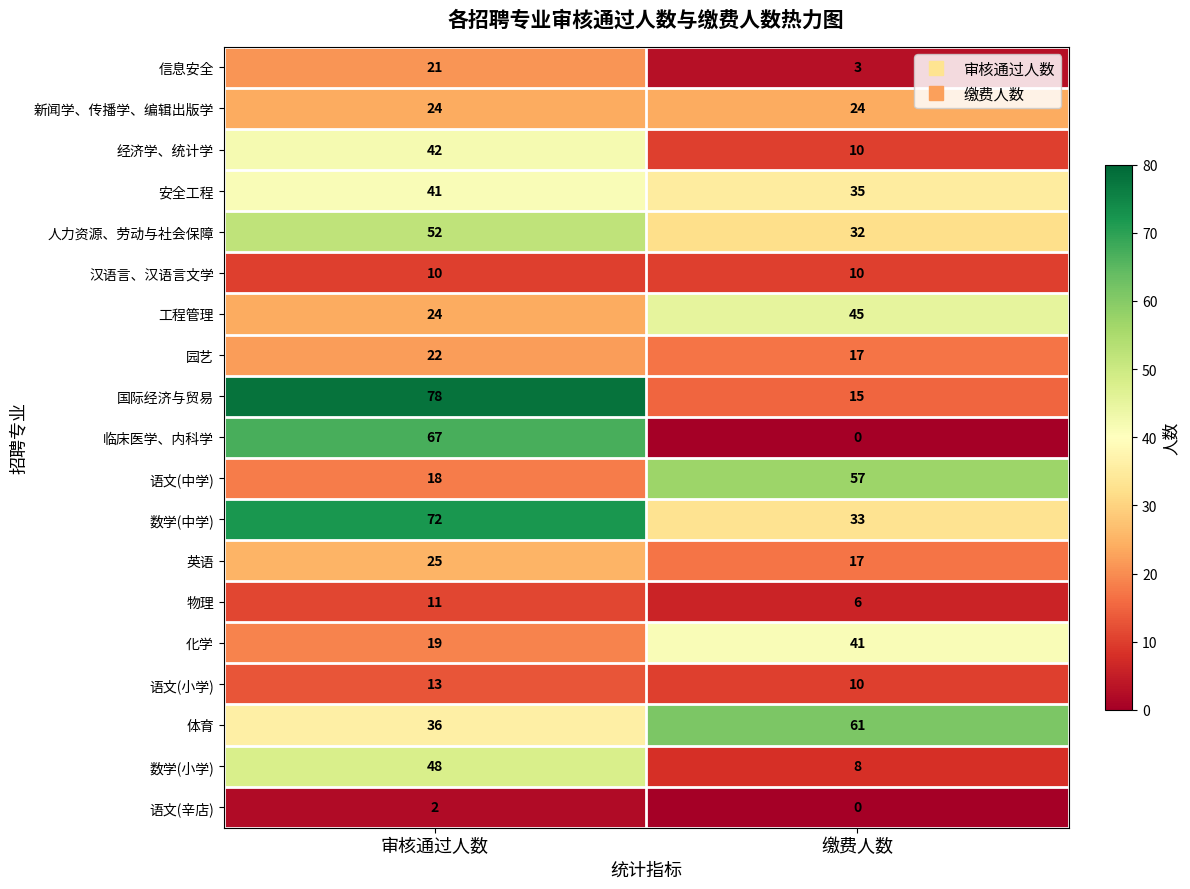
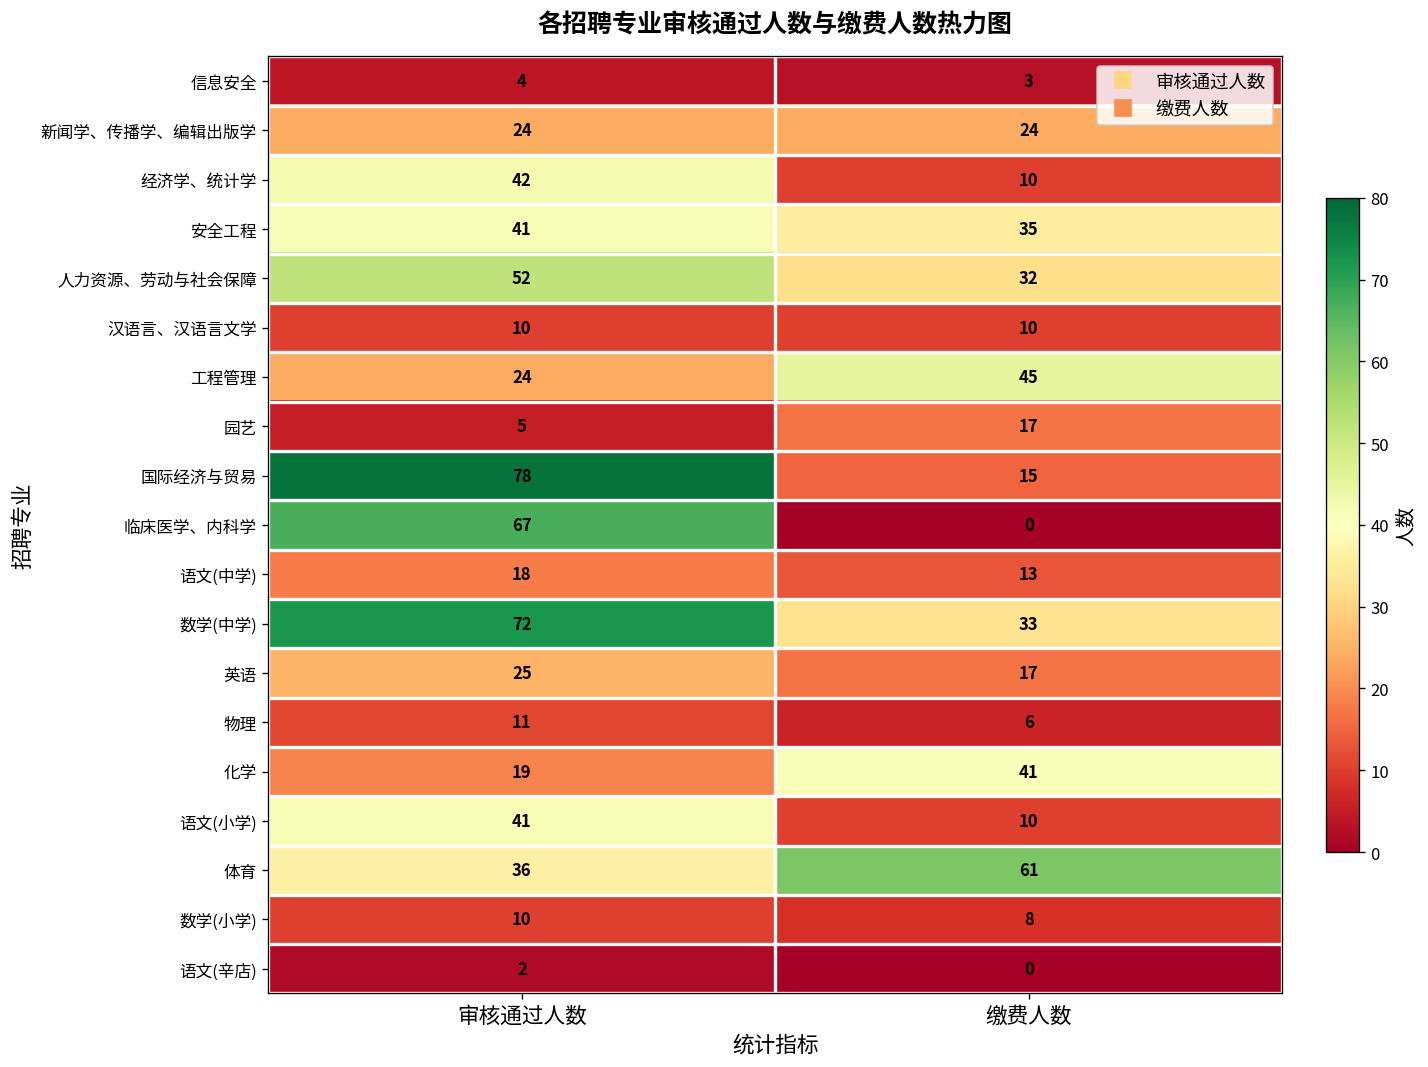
信息安全, 审核通过人数: 21 -> 4
园艺, 审核通过人数: 22 -> 5
语文(中学), 缴费人数: 57 -> 13
语文(小学), 审核通过人数: 13 -> 41
数学(小学), 审核通过人数: 48 -> 10
